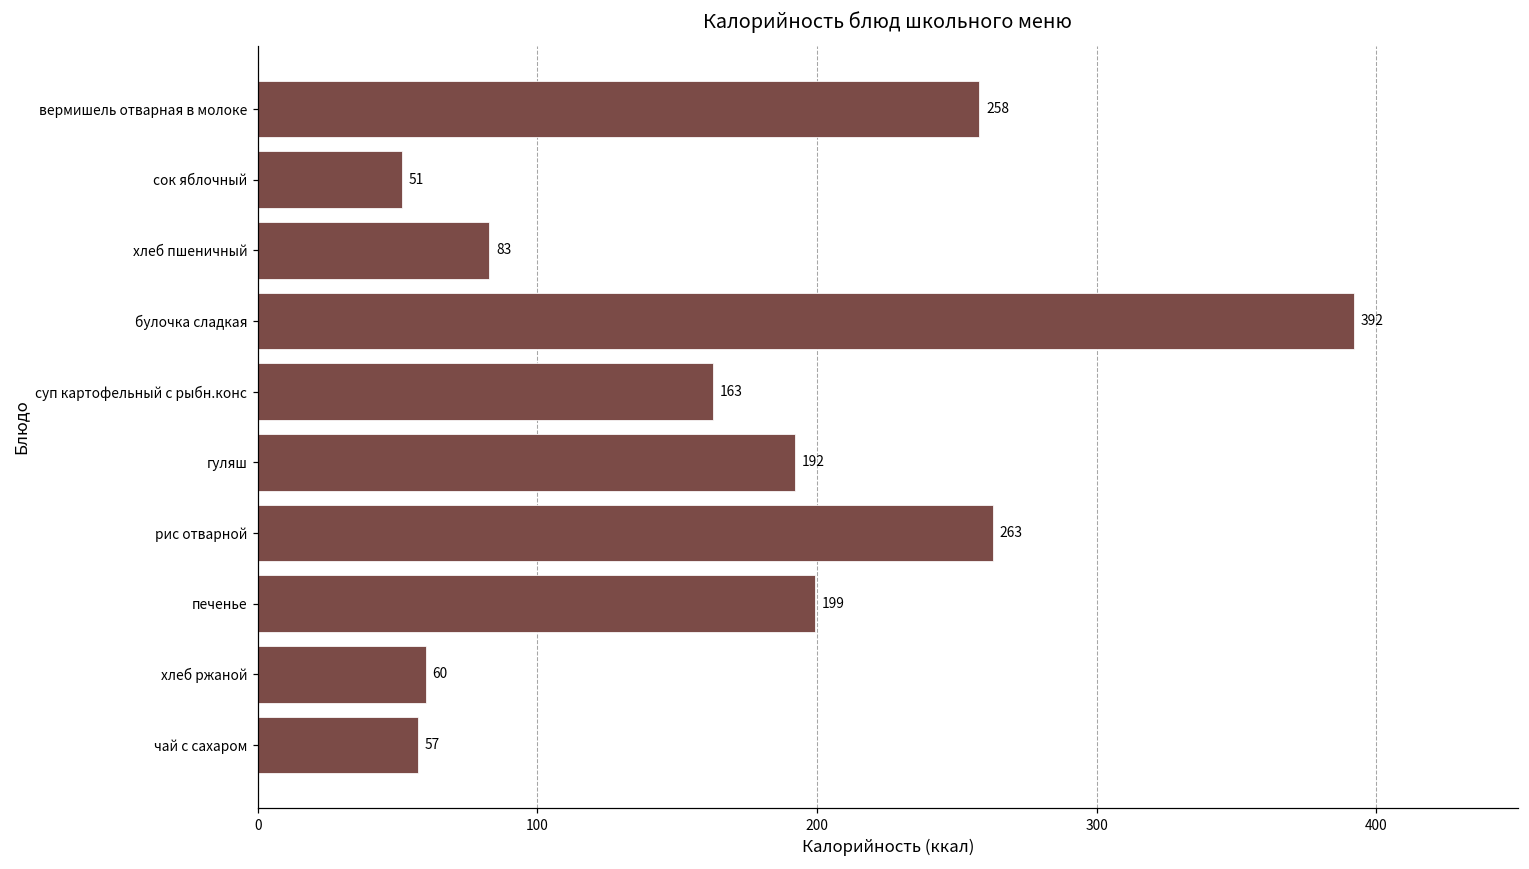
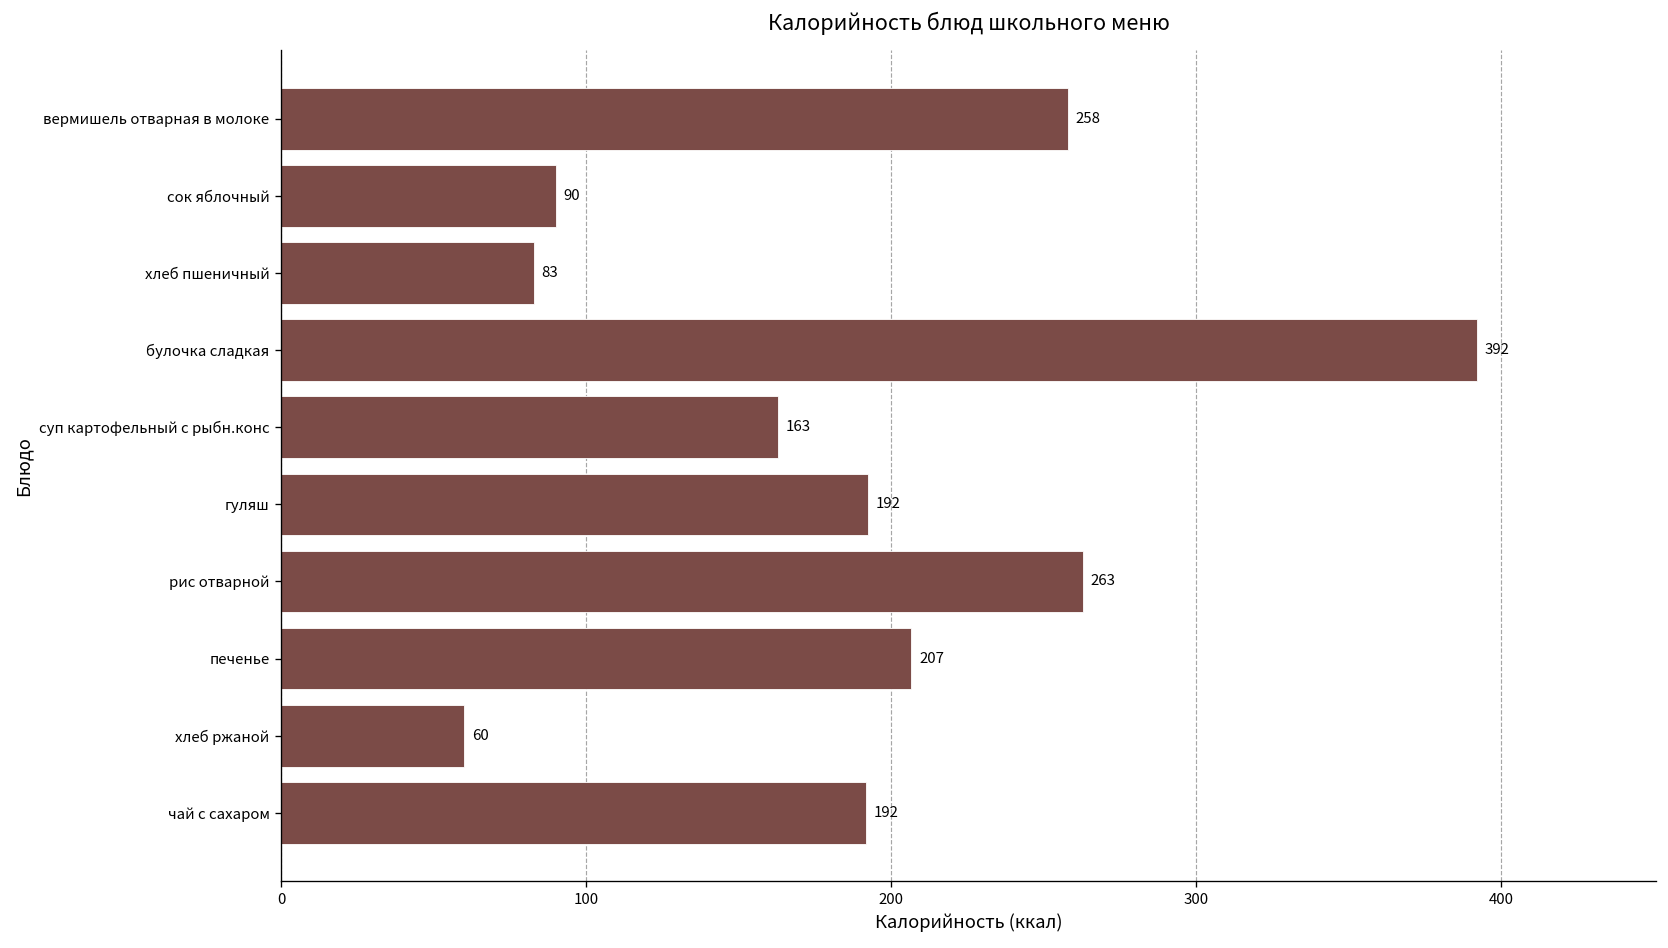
сок яблочный: 51 -> 90
печенье: 199 -> 207
чай с сахаром: 57 -> 192
